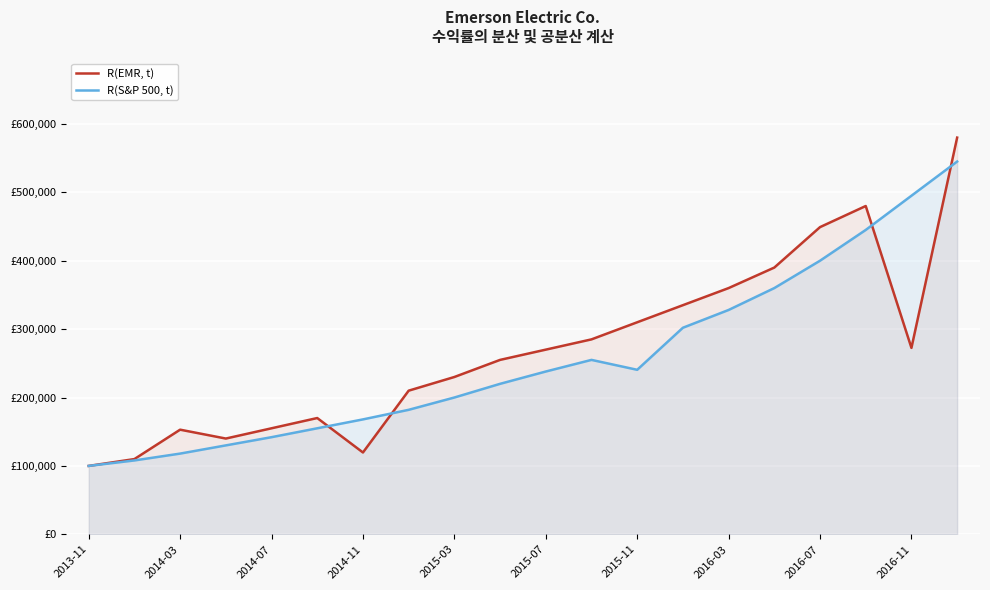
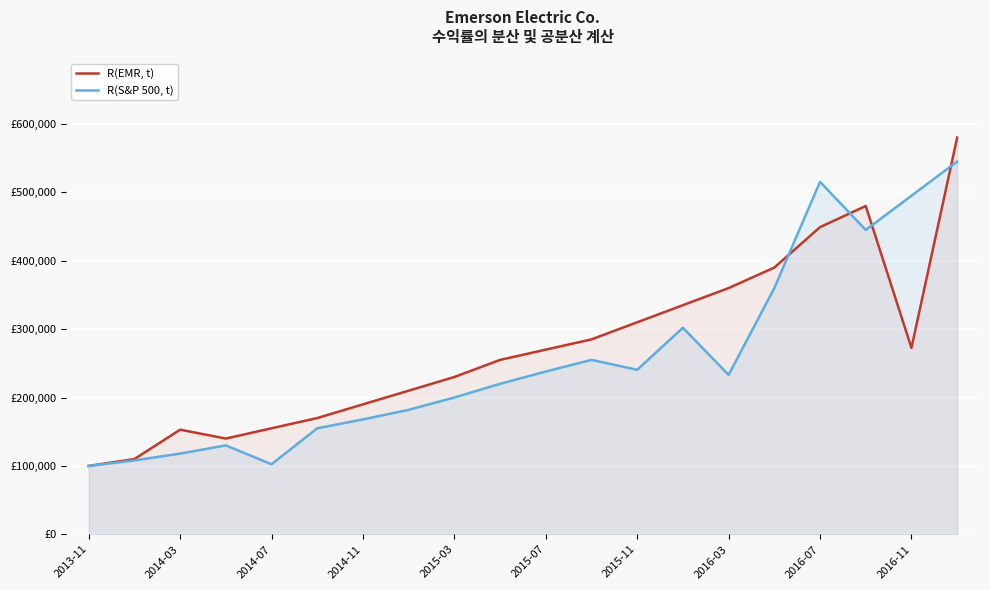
R(S&P 500, t), 2014-07: £140,000 -> £100,000
R(EMR, t), 2014-11: £120,000 -> £190,000
R(S&P 500, t), 2016-03: £330,000 -> £230,000
R(S&P 500, t), 2016-07: £400,000 -> £520,000
